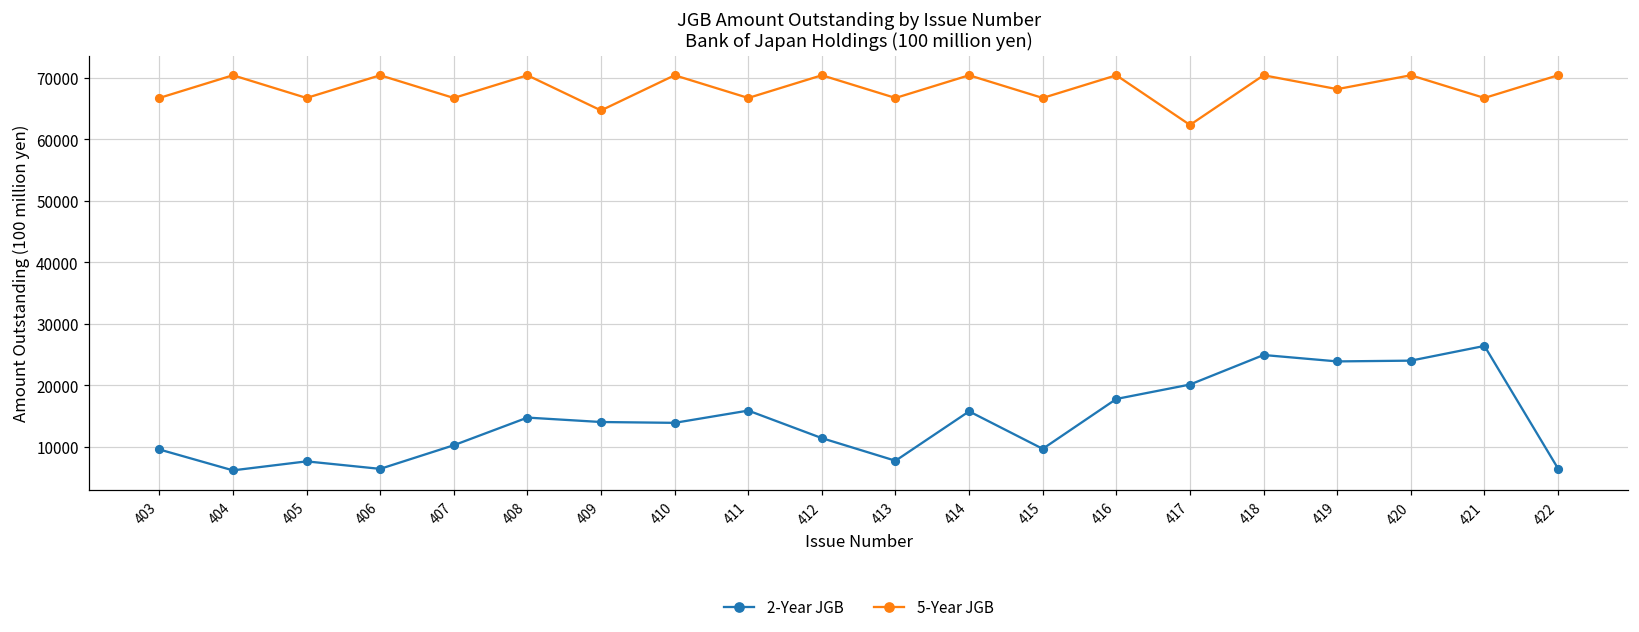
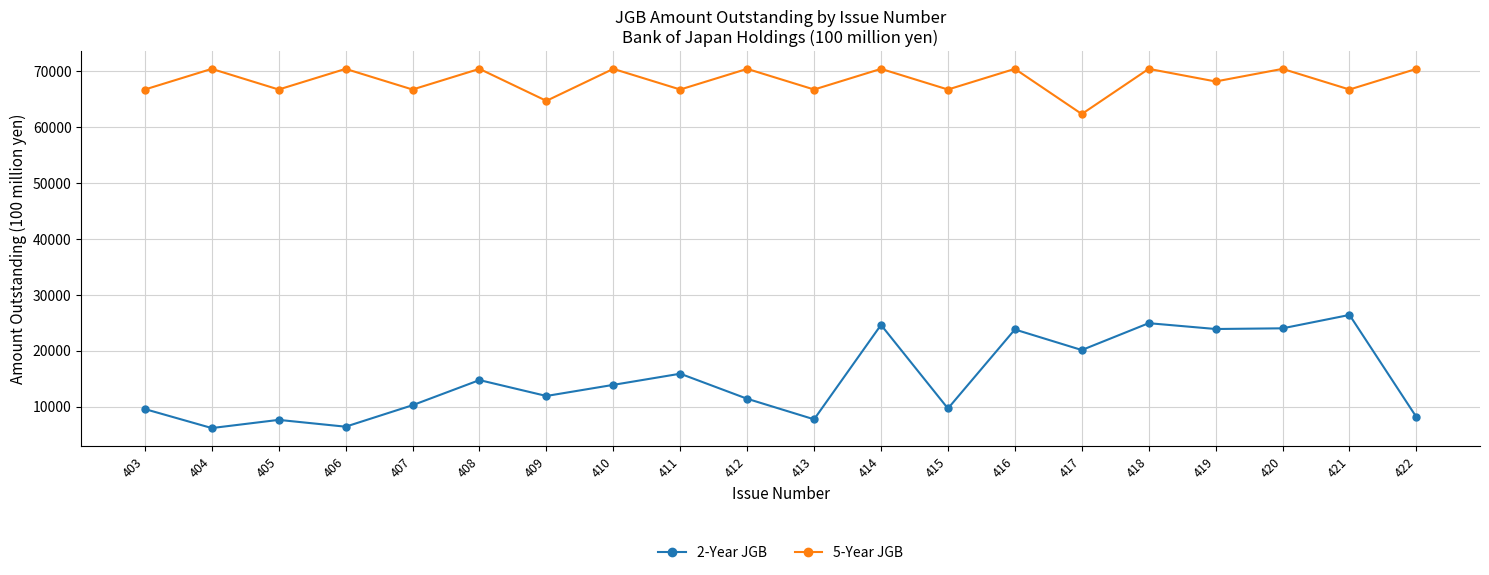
2-Year JGB, 409: 14000 -> 12000
2-Year JGB, 414: 16000 -> 25000
2-Year JGB, 416: 18000 -> 24000
2-Year JGB, 422: 6000 -> 8000
